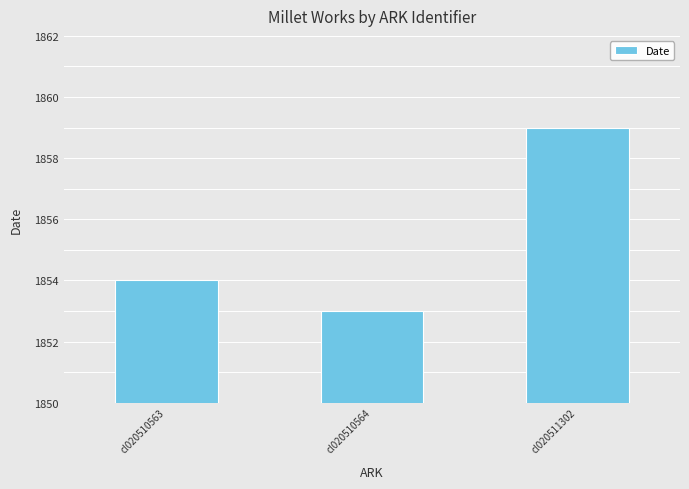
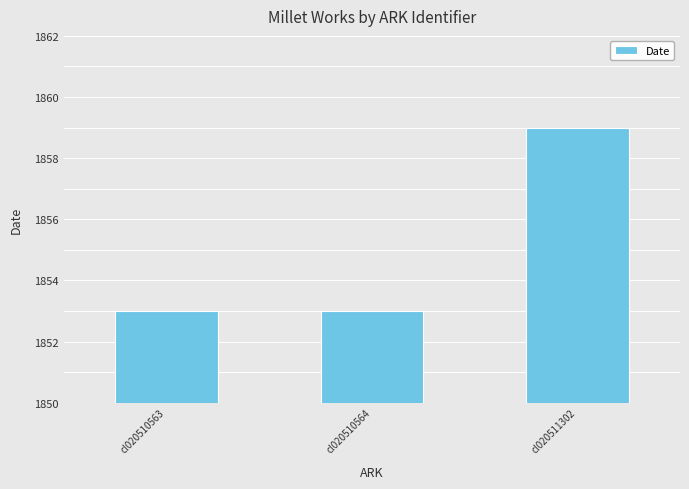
cl020510563: 1854 -> 1853
